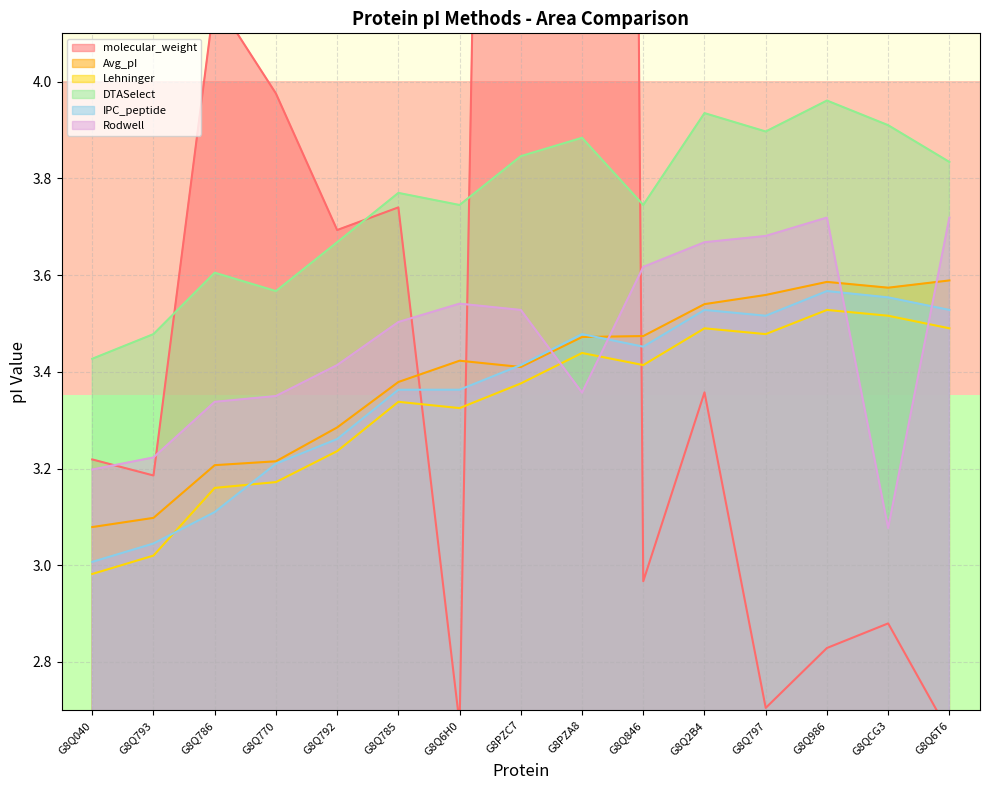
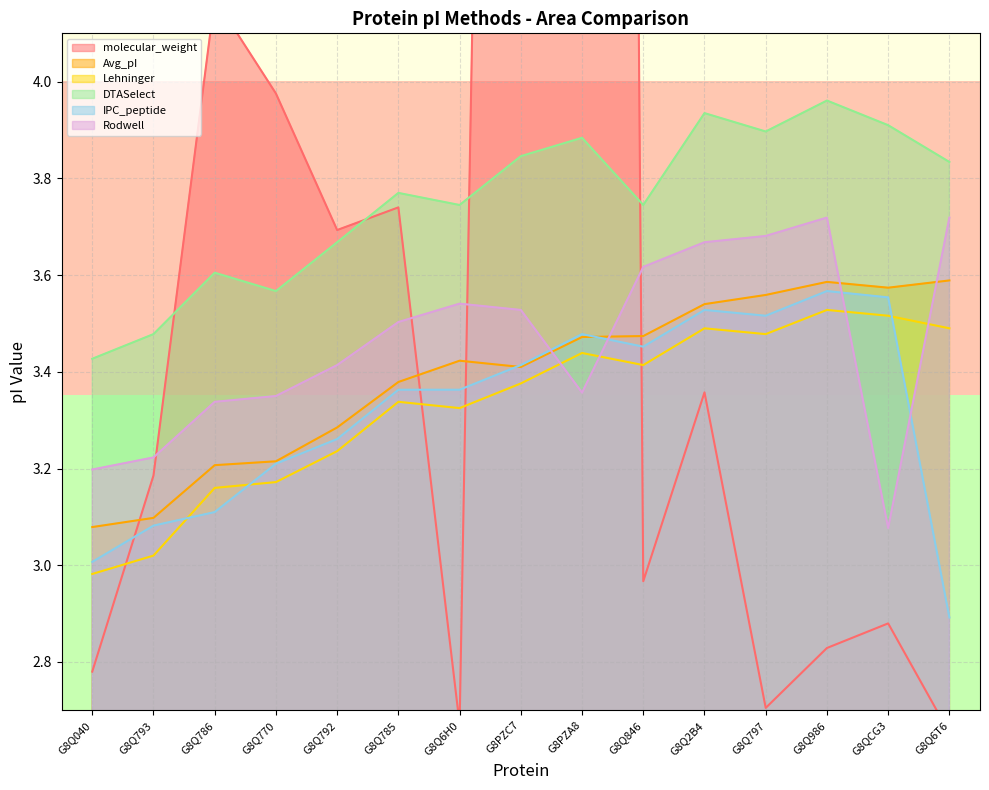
molecular_weight, G8Q040: 3.22 -> 2.78
IPC_peptide, G8Q793: 3.05 -> 3.08
IPC_peptide, G8Q6T6: 3.53 -> 2.89
